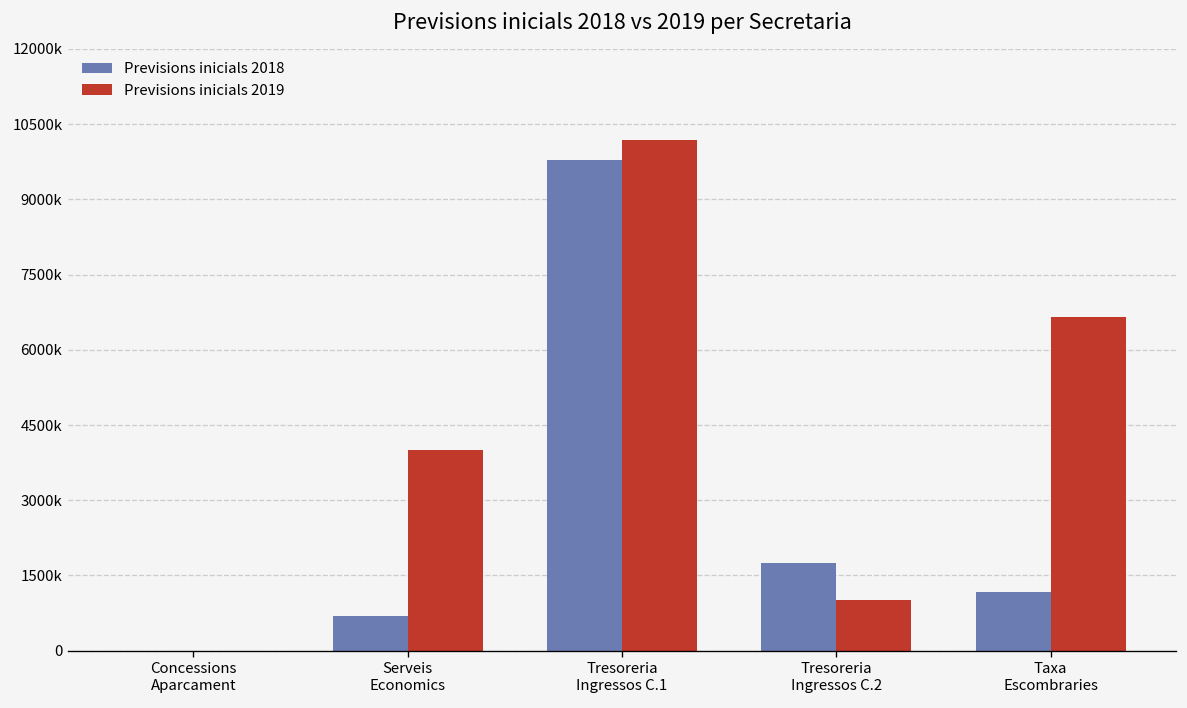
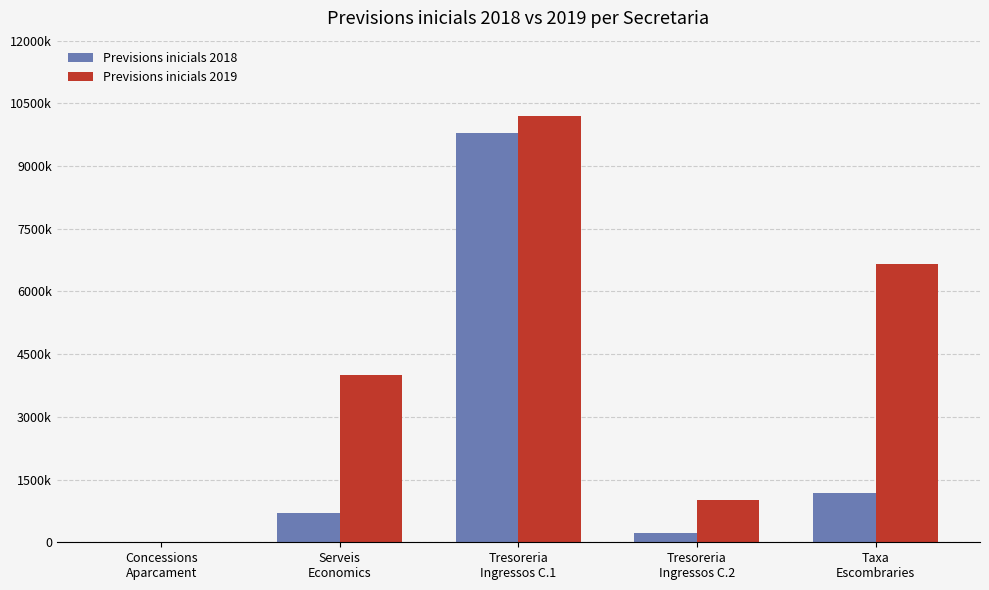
Previsions inicials 2018, Tresoreria Ingressos C.2: 1700000 -> 200000
